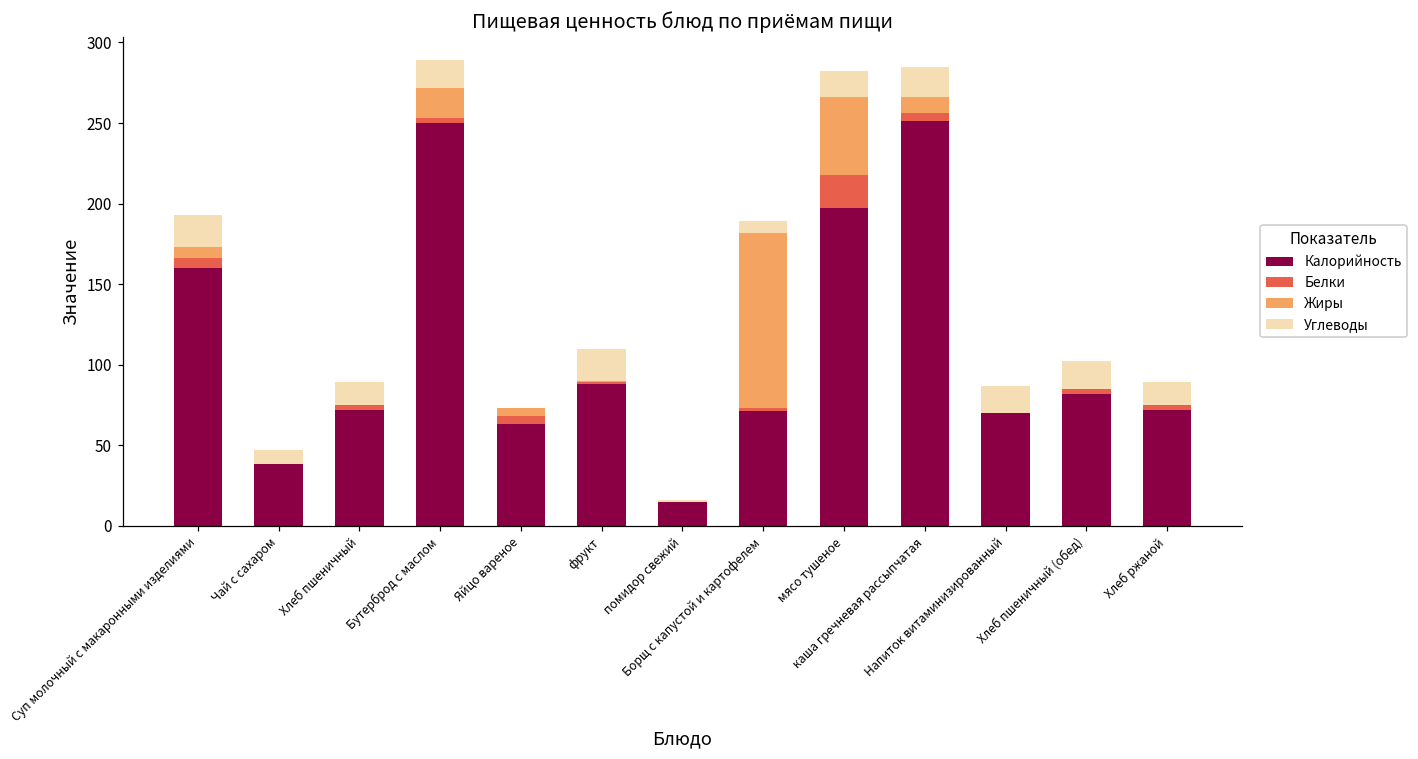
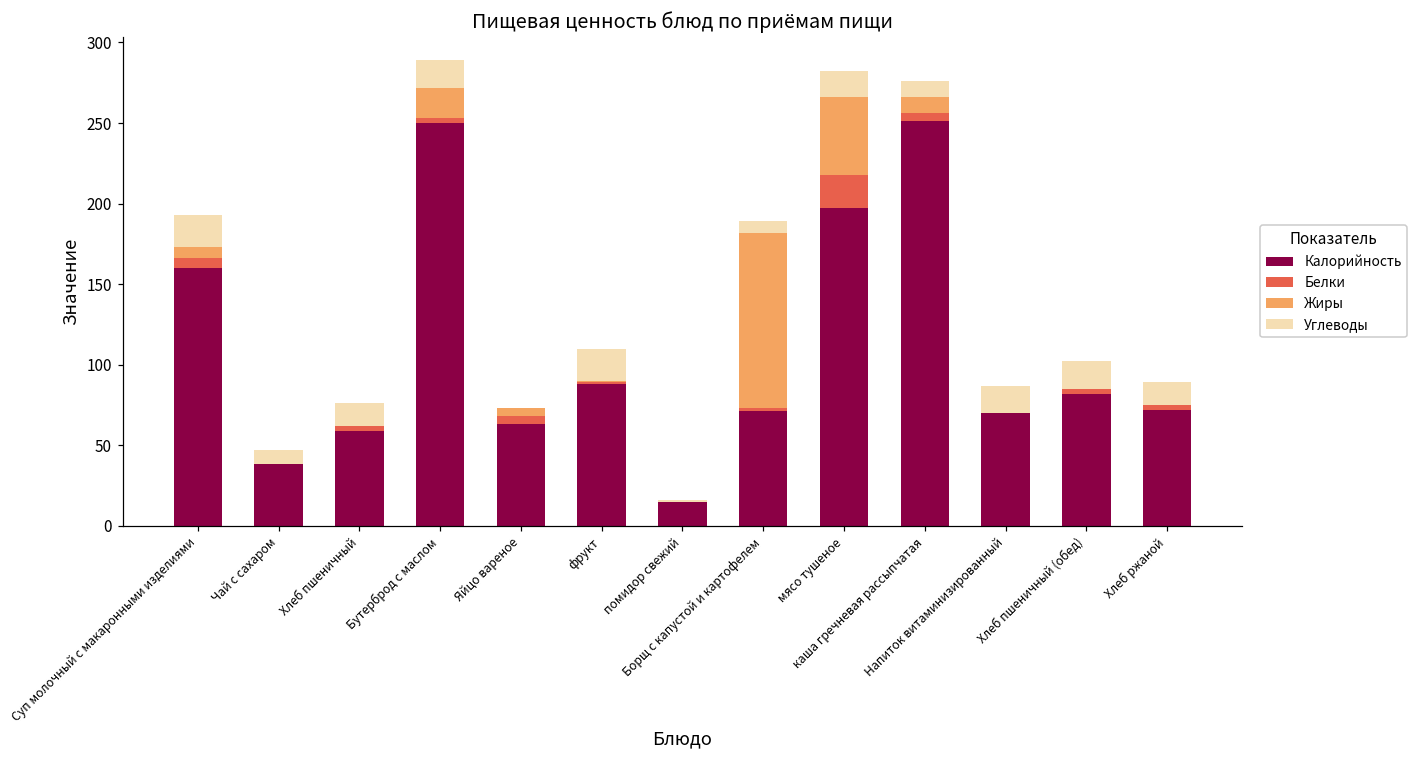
Калорийность, Хлеб пшеничный: 72 -> 59
Углеводы, каша гречневая рассыпчатая: 19 -> 10
